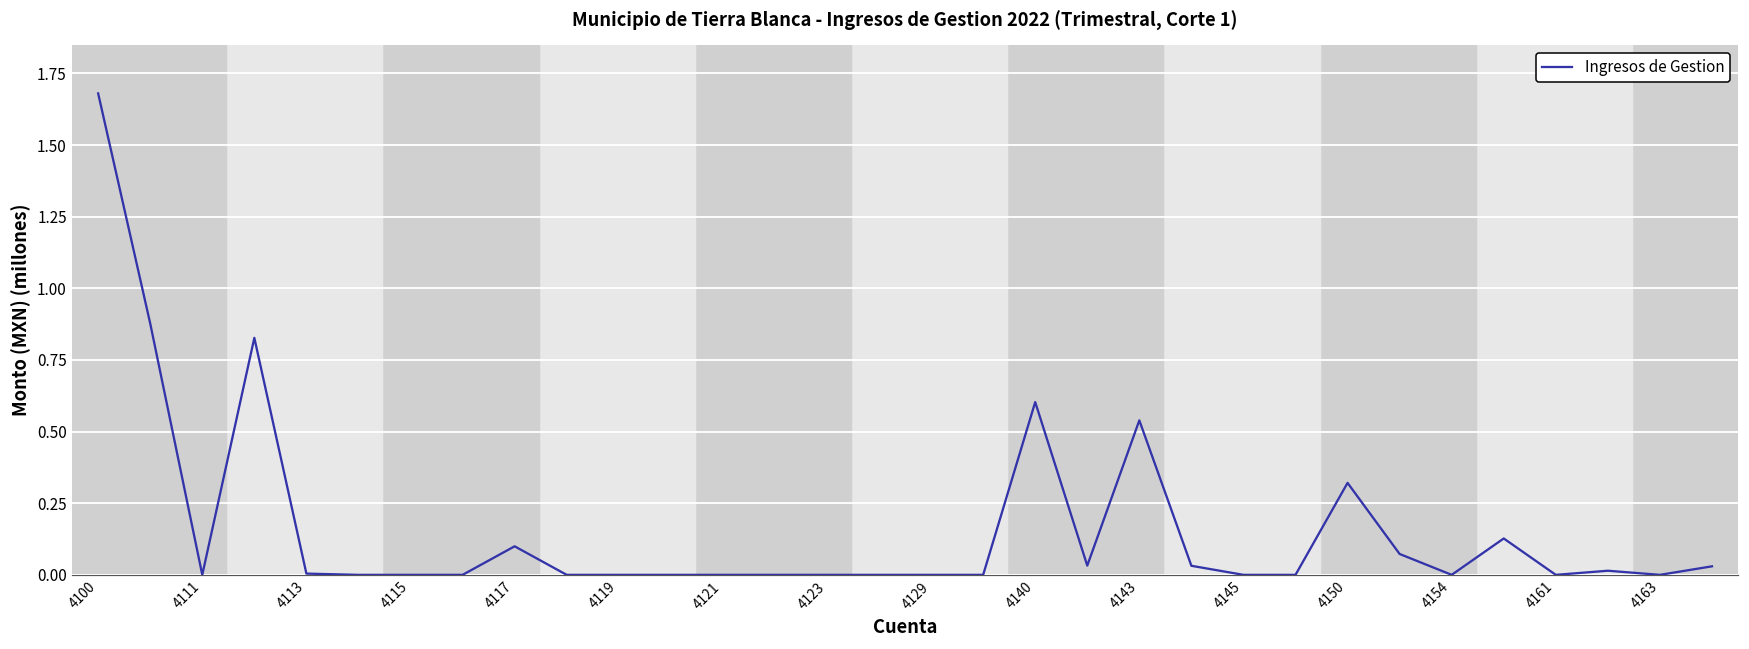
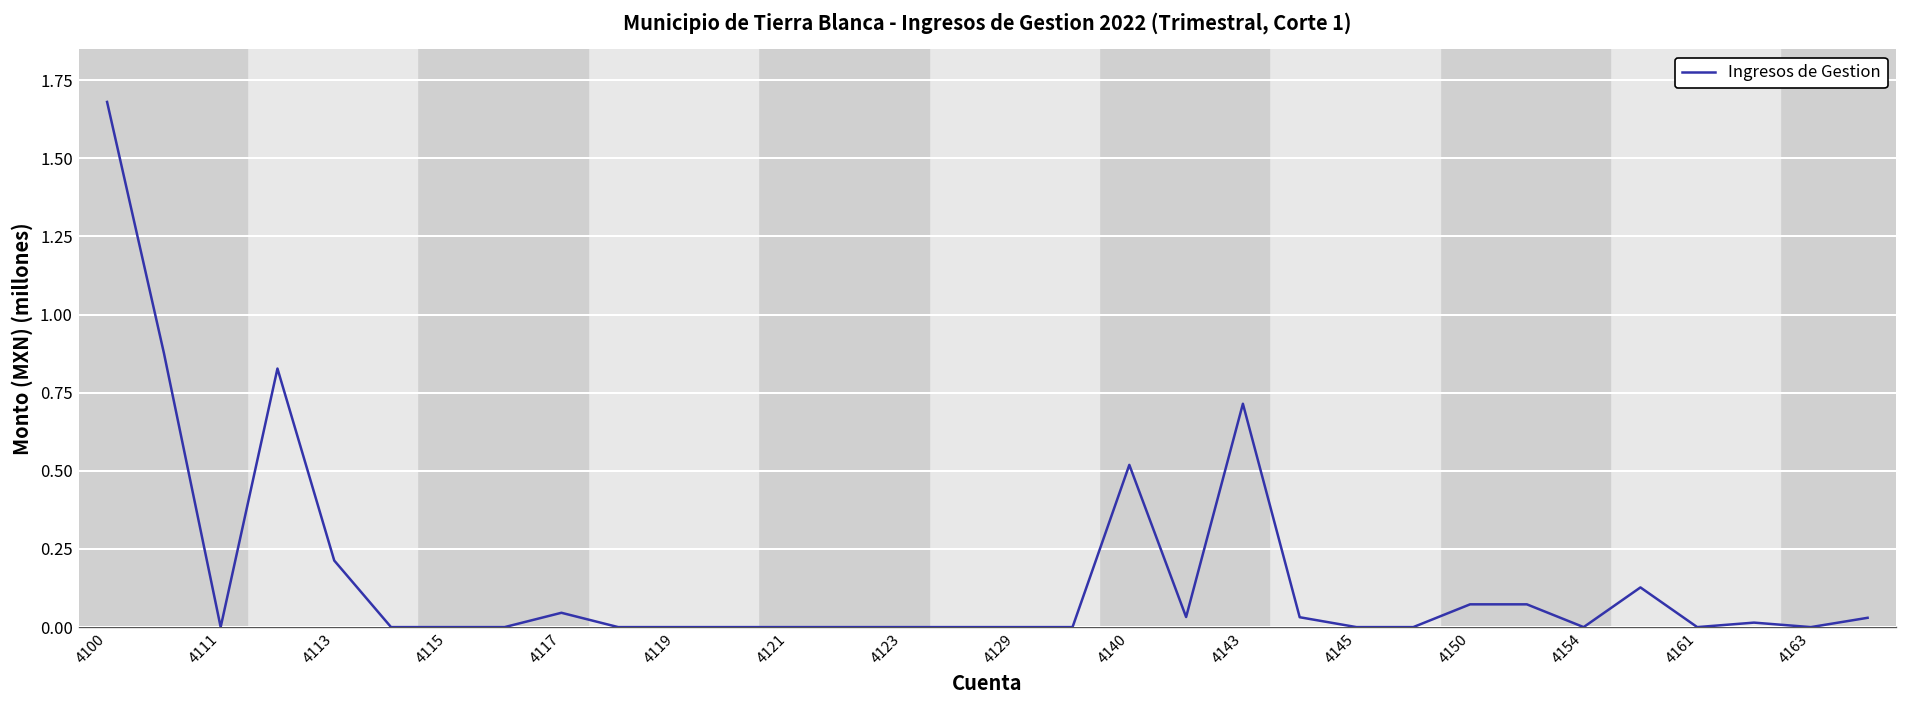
4113: 0.00 -> 0.21
4117: 0.10 -> 0.05
4140: 0.60 -> 0.52
4143: 0.54 -> 0.71
4150: 0.32 -> 0.07
